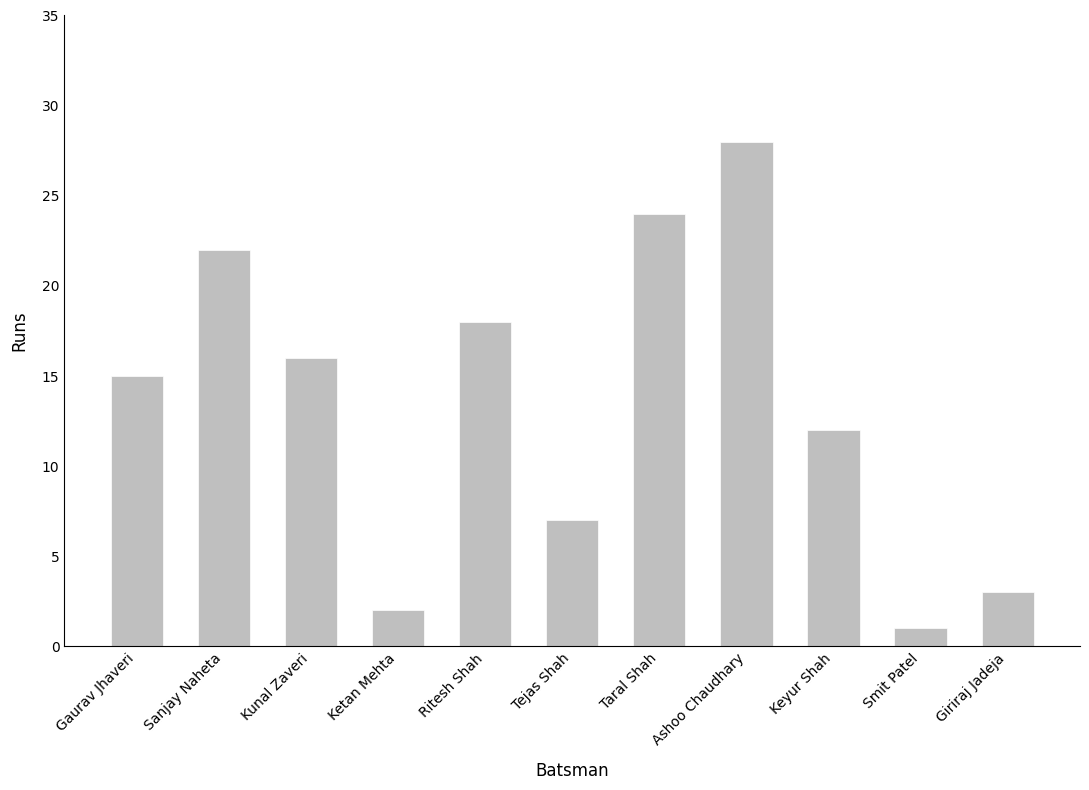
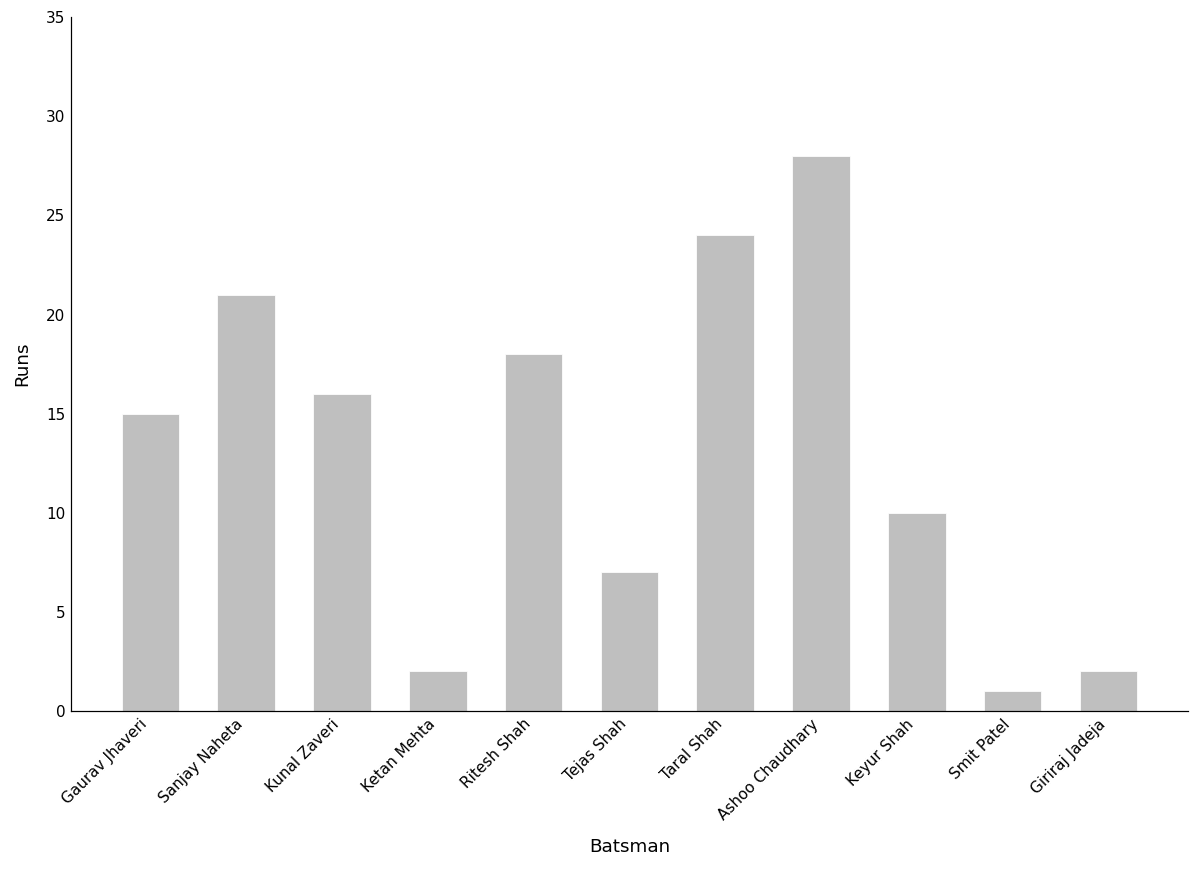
Sanjay Naheta: 22 -> 21
Keyur Shah: 12 -> 10
Giriraj Jadeja: 3 -> 2
